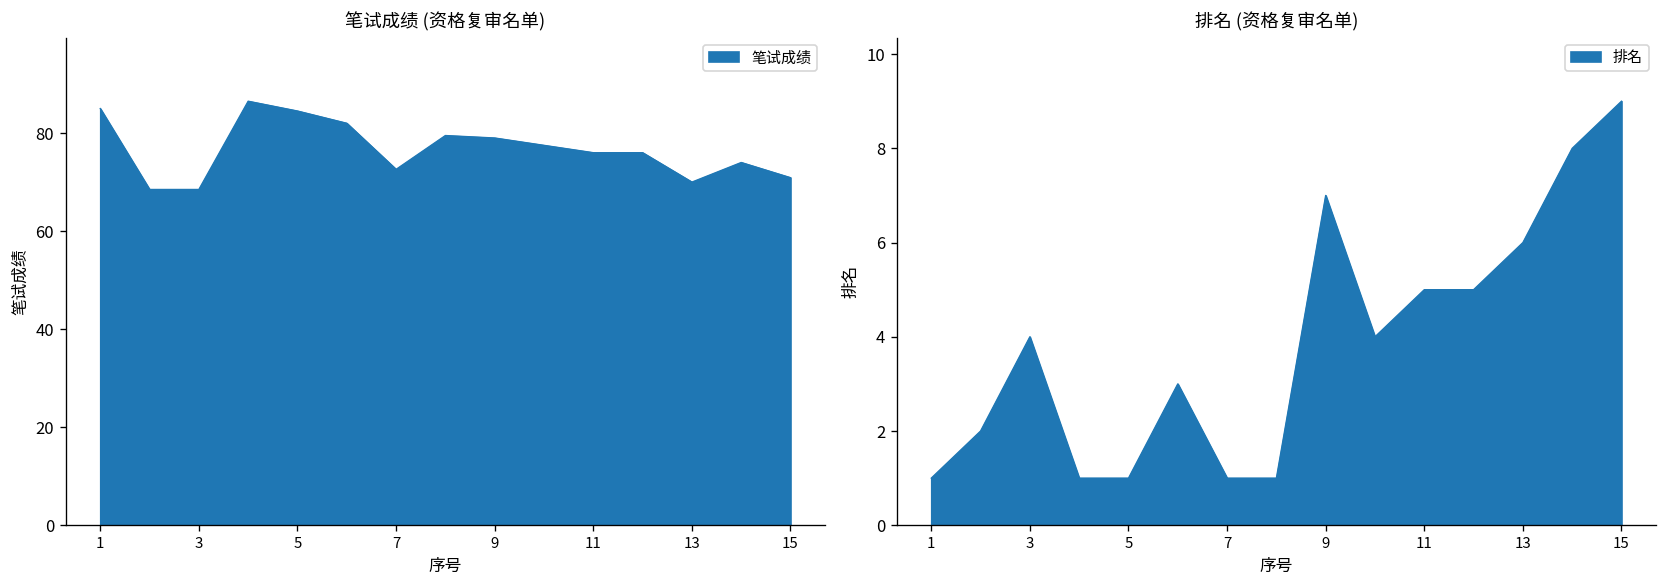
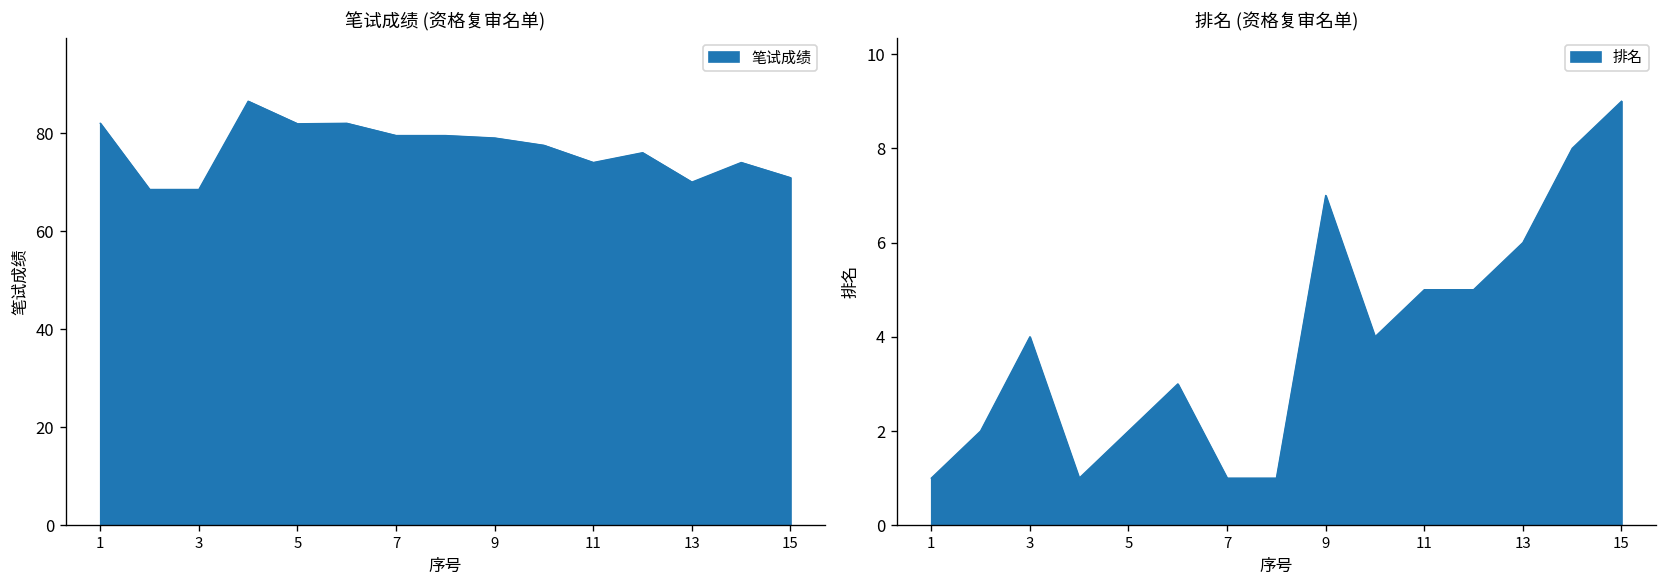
笔试成绩 (资格复审名单), 1: 85 -> 82
笔试成绩 (资格复审名单), 5: 85 -> 82
笔试成绩 (资格复审名单), 7: 73 -> 80
笔试成绩 (资格复审名单), 11: 76 -> 74
排名 (资格复审名单), 5: 1 -> 2
